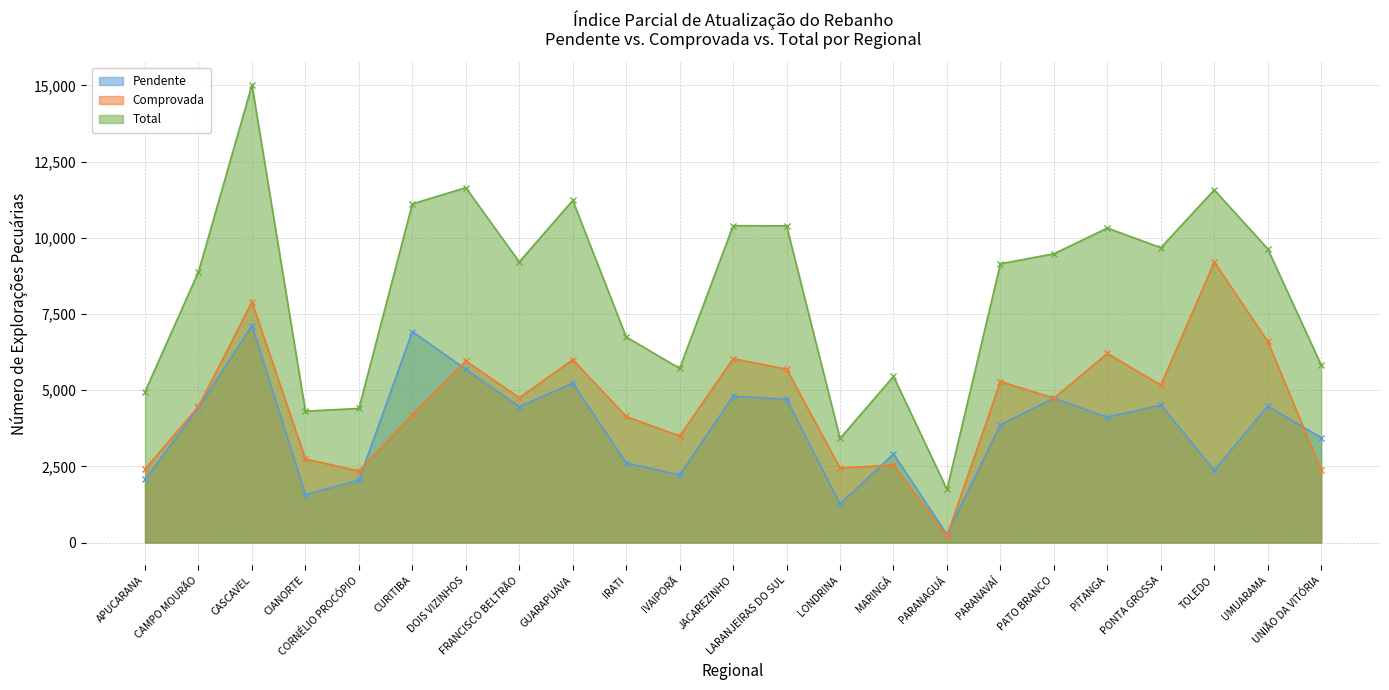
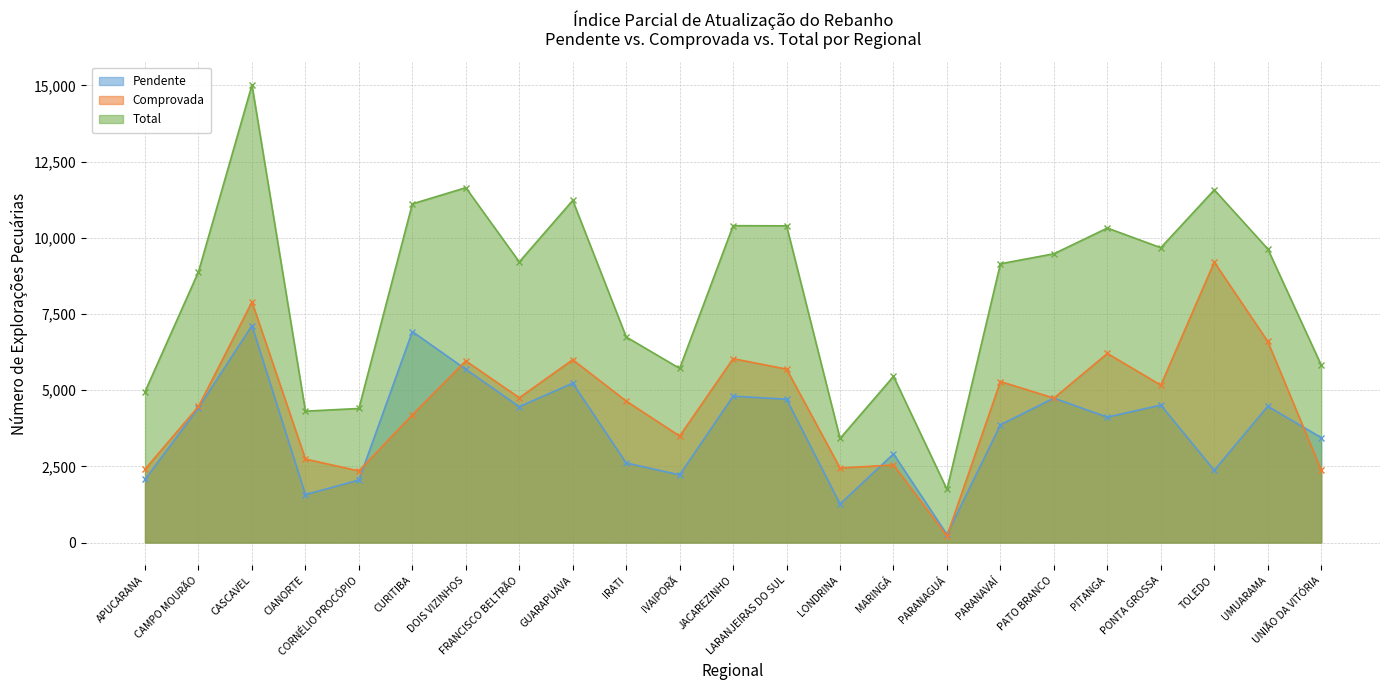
Comprovada, IRATI: 4,100 -> 4,600
